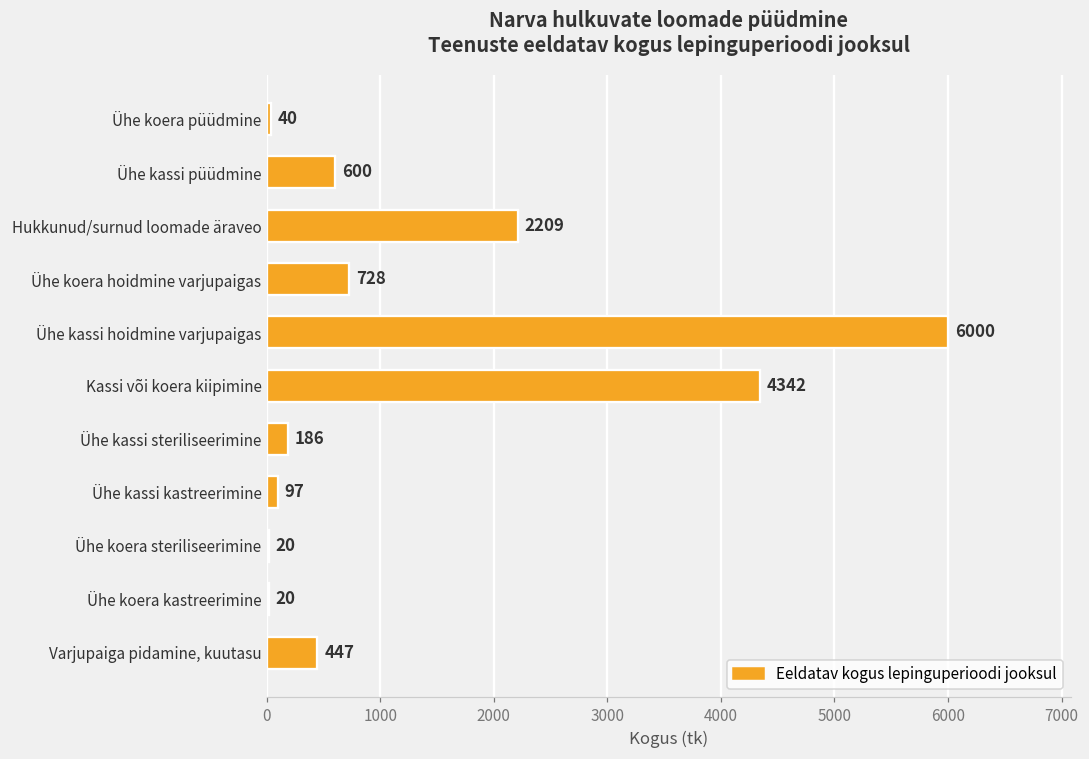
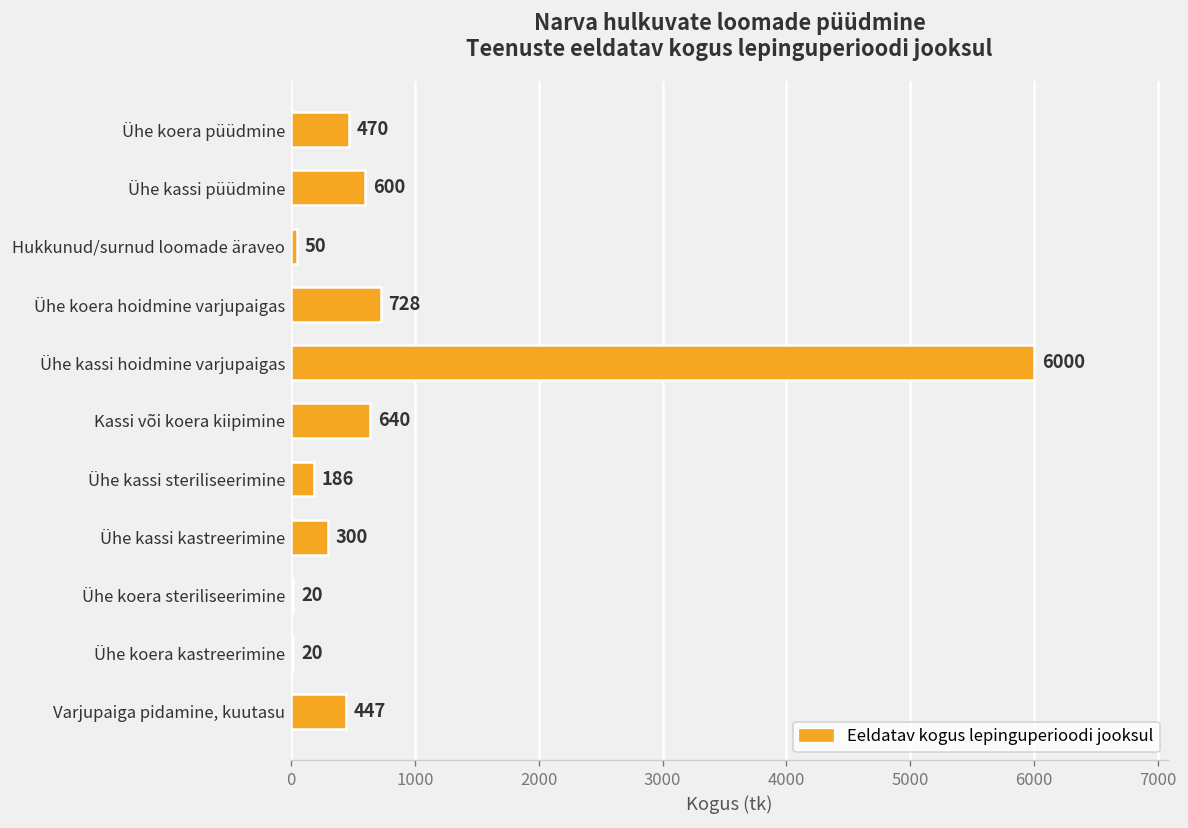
Ühe koera püüdmine: 40 -> 470
Hukkunud/surnud loomade äraveo: 2209 -> 50
Kassi või koera kiipimine: 4342 -> 640
Ühe kassi kastreerimine: 97 -> 300
